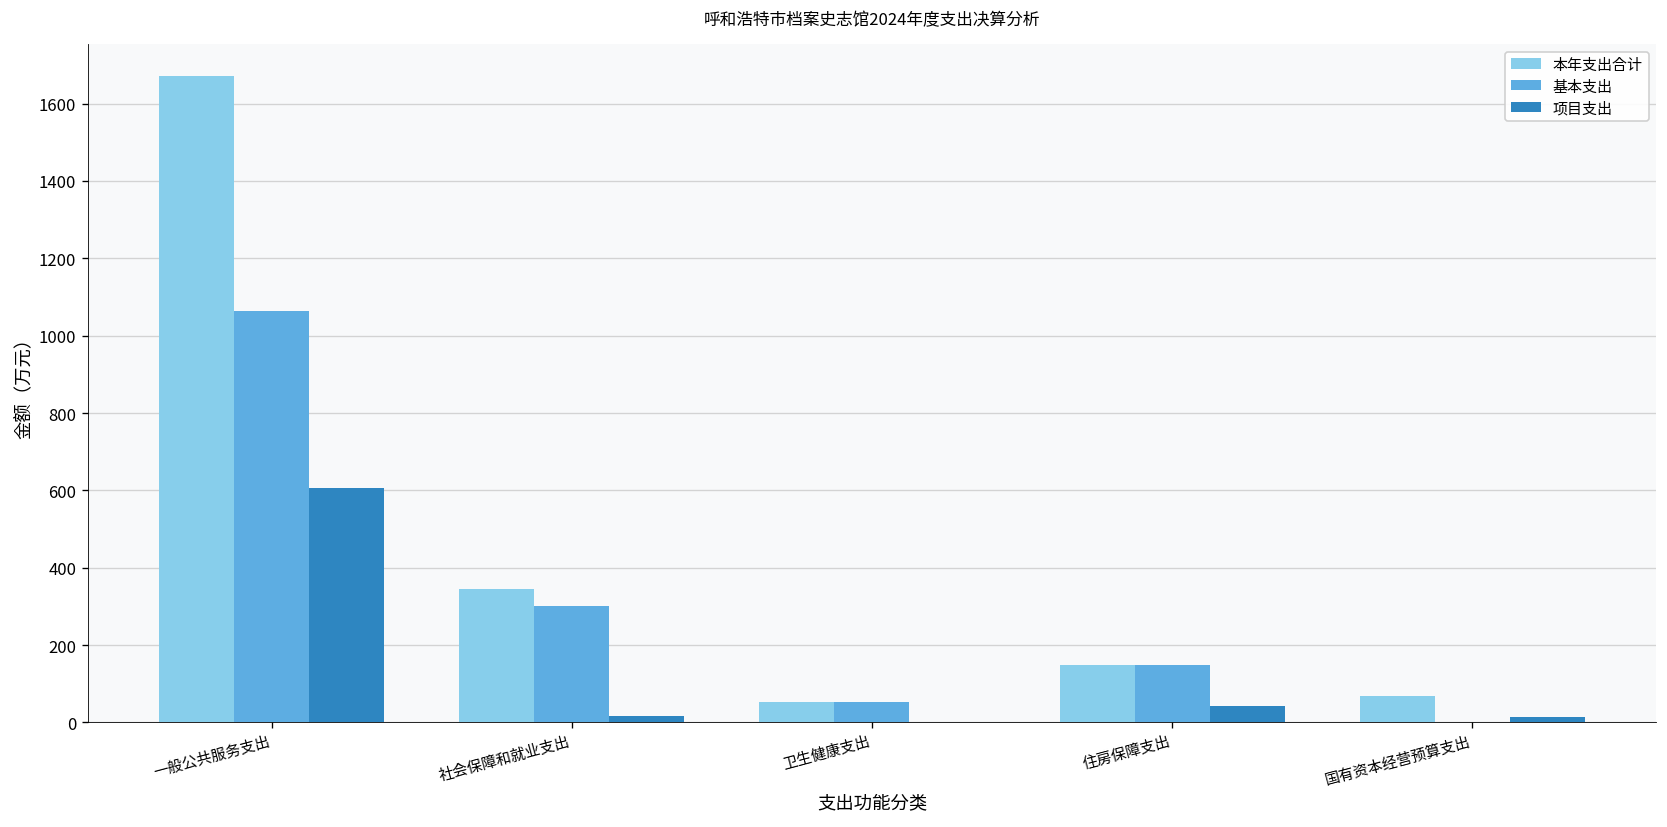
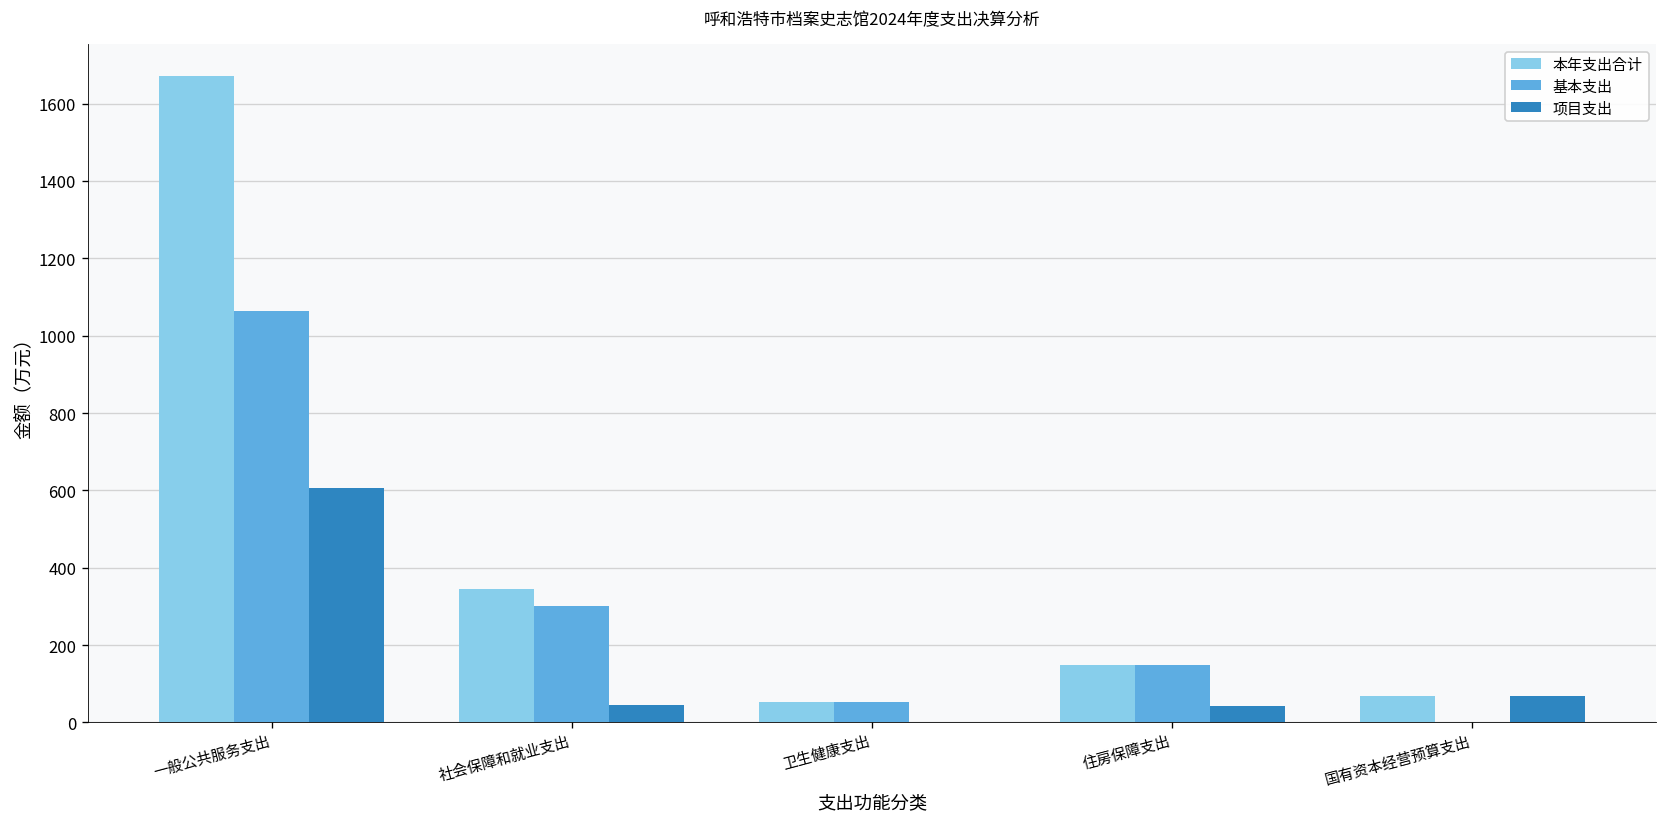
项目支出, 社会保障和就业支出: 20 -> 40
项目支出, 国有资本经营预算支出: 10 -> 70
